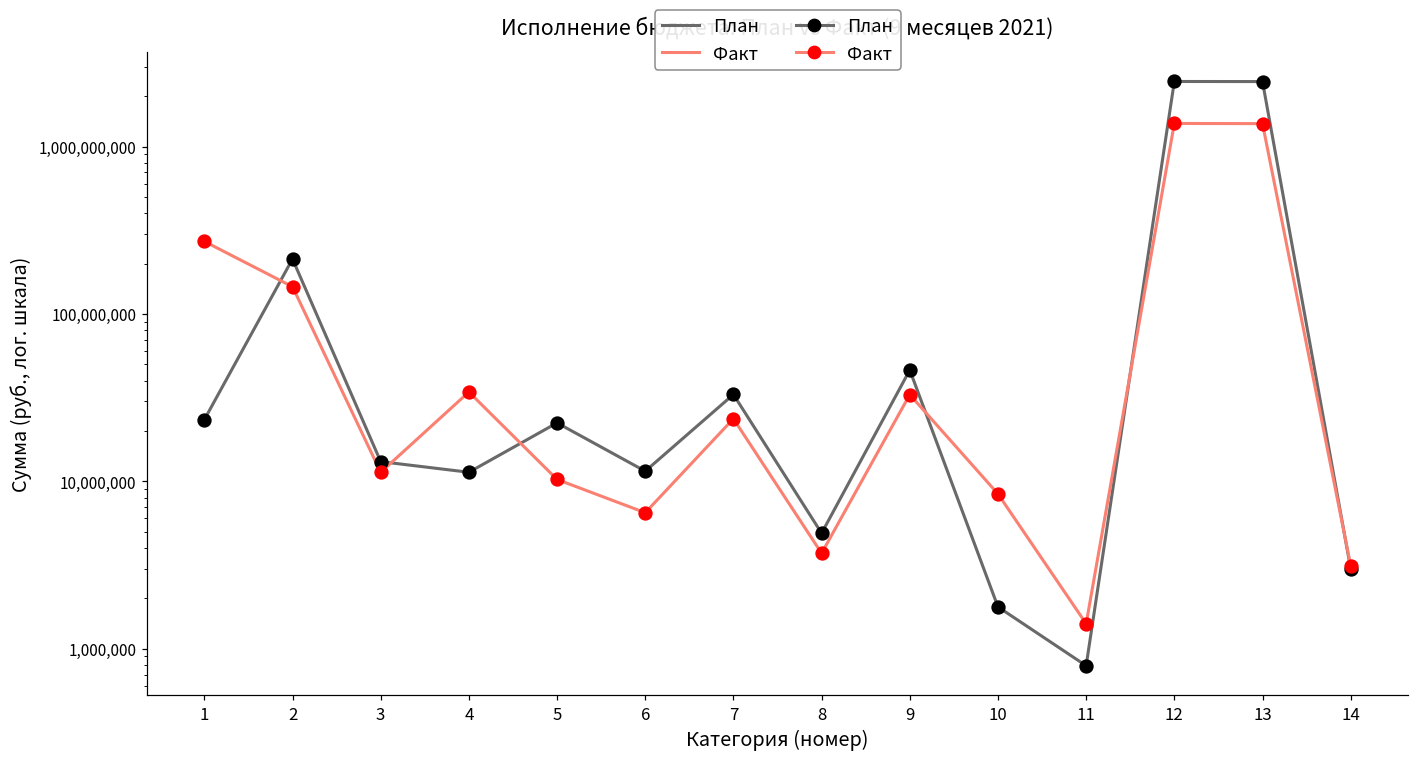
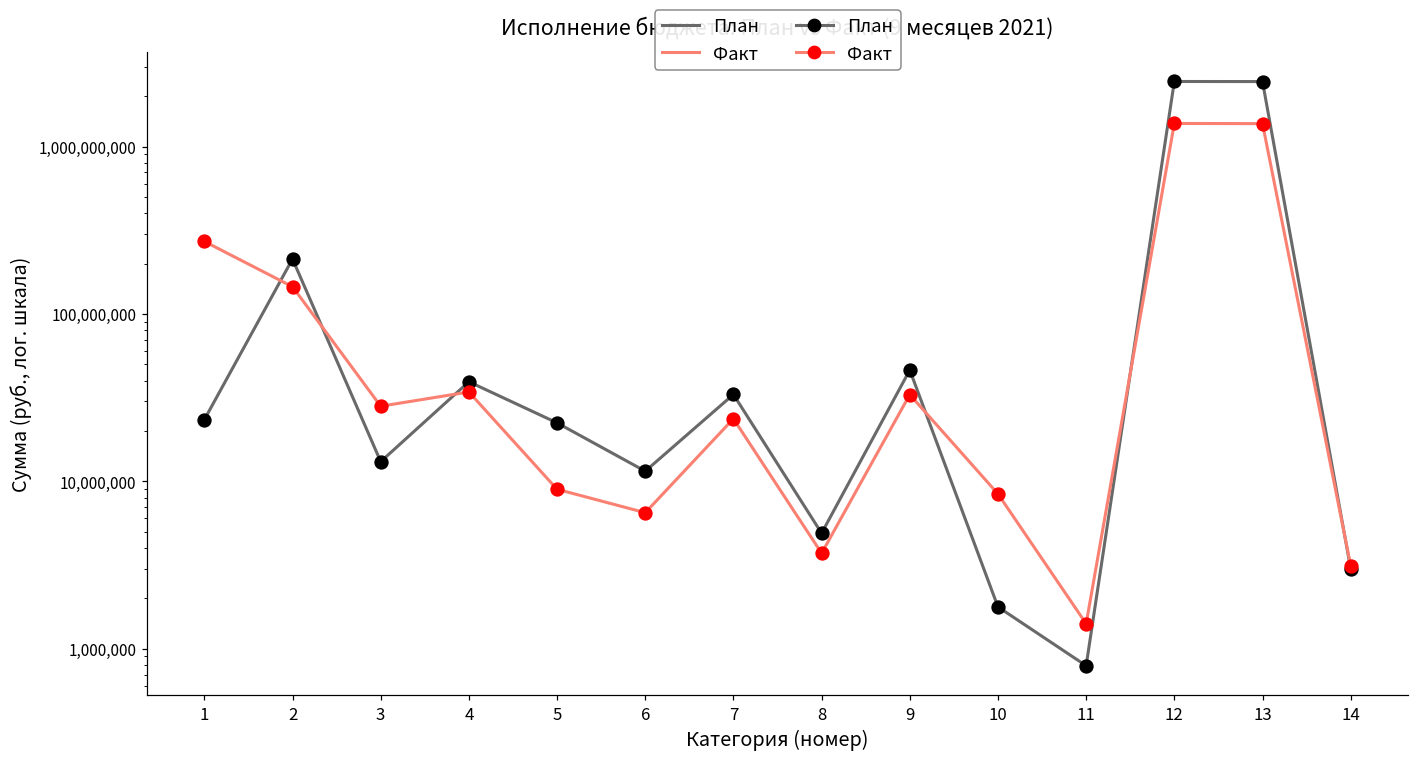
Факт, 3: 11,000,000 -> 28,000,000
План, 4: 11,000,000 -> 39,000,000
Факт, 5: 10,000,000 -> 9,000,000
